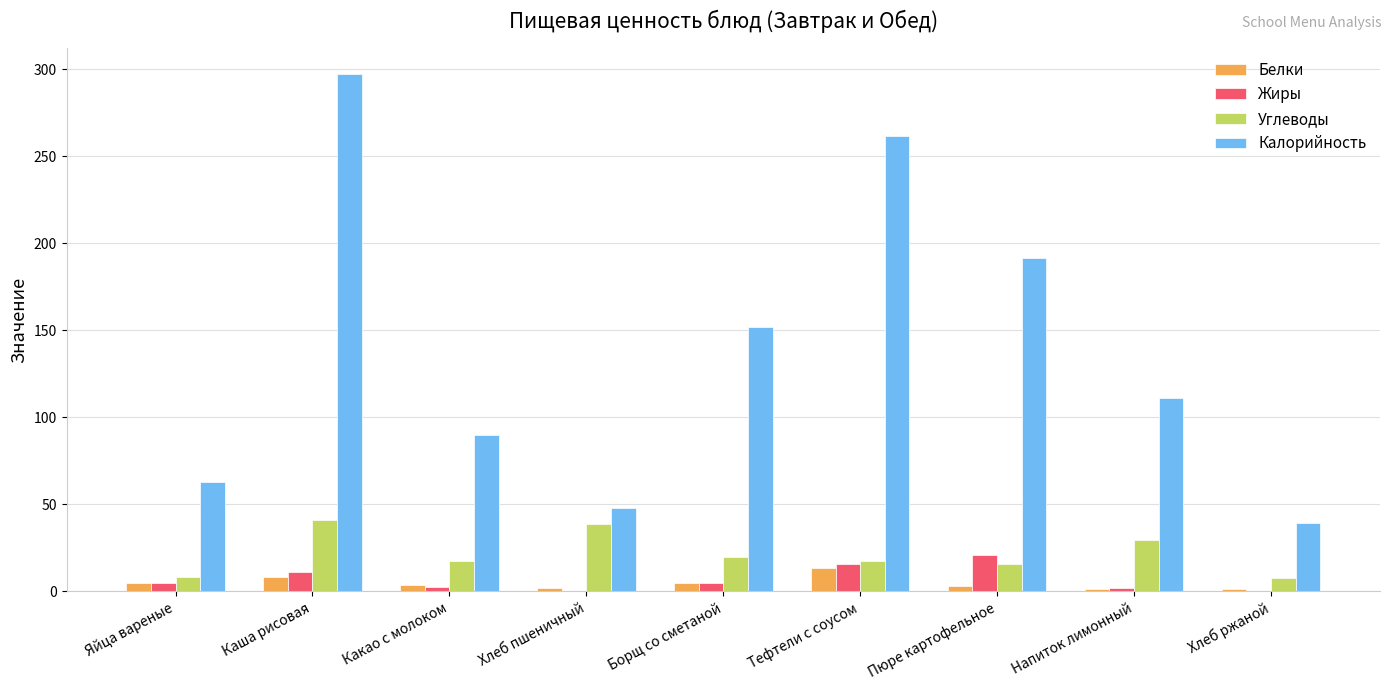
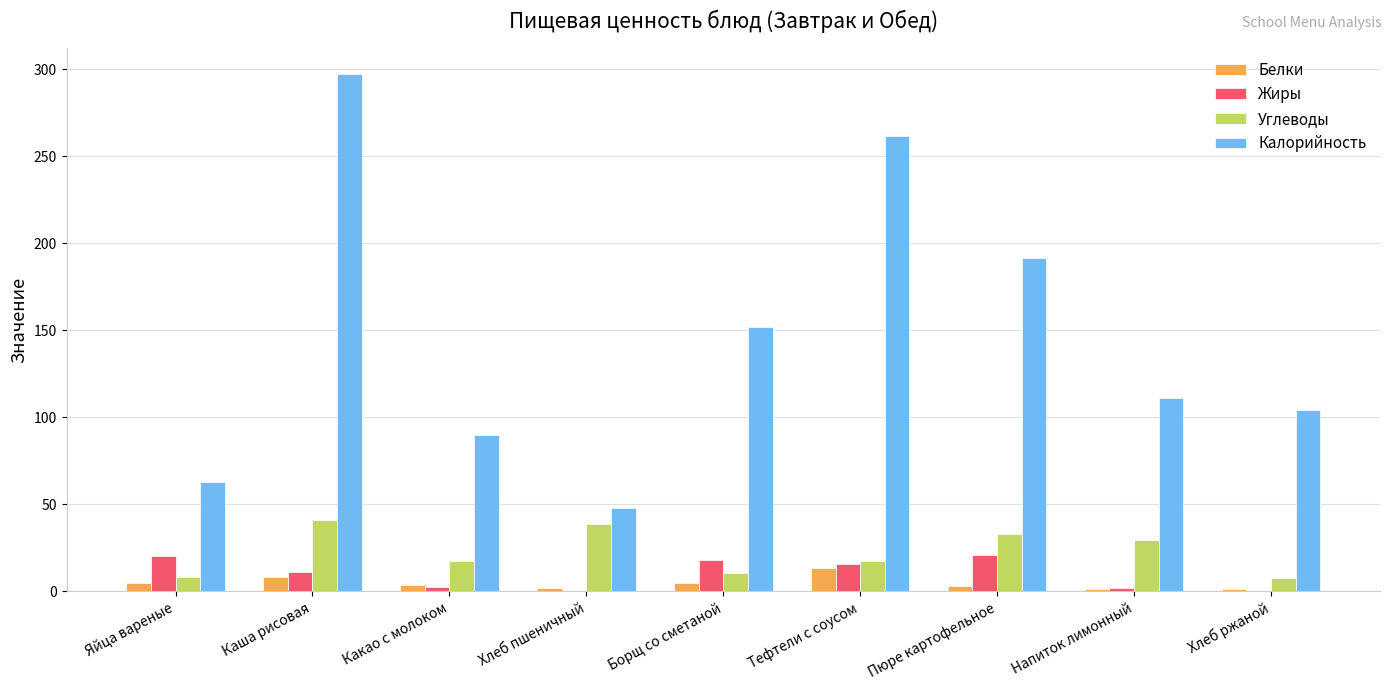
Жиры, Яйца вареные: 5 -> 21
Жиры, Борщ со сметаной: 5 -> 18
Углеводы, Борщ со сметаной: 20 -> 11
Углеводы, Пюре картофельное: 16 -> 33
Калорийность, Хлеб ржаной: 39 -> 104
